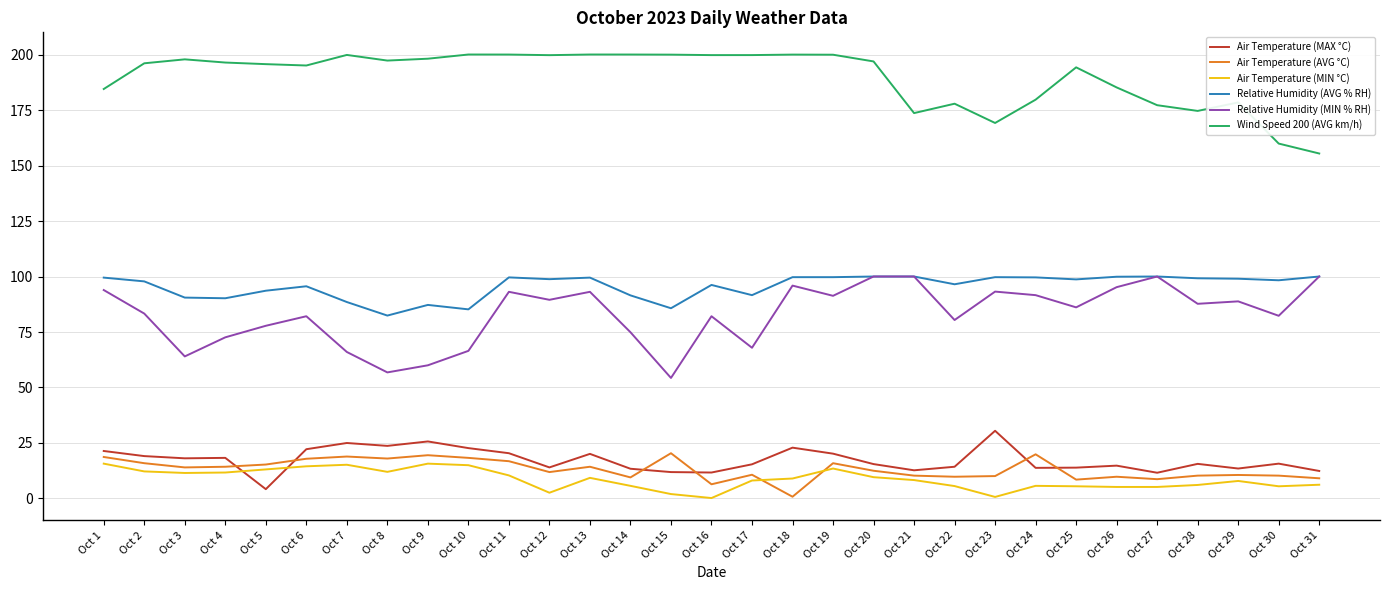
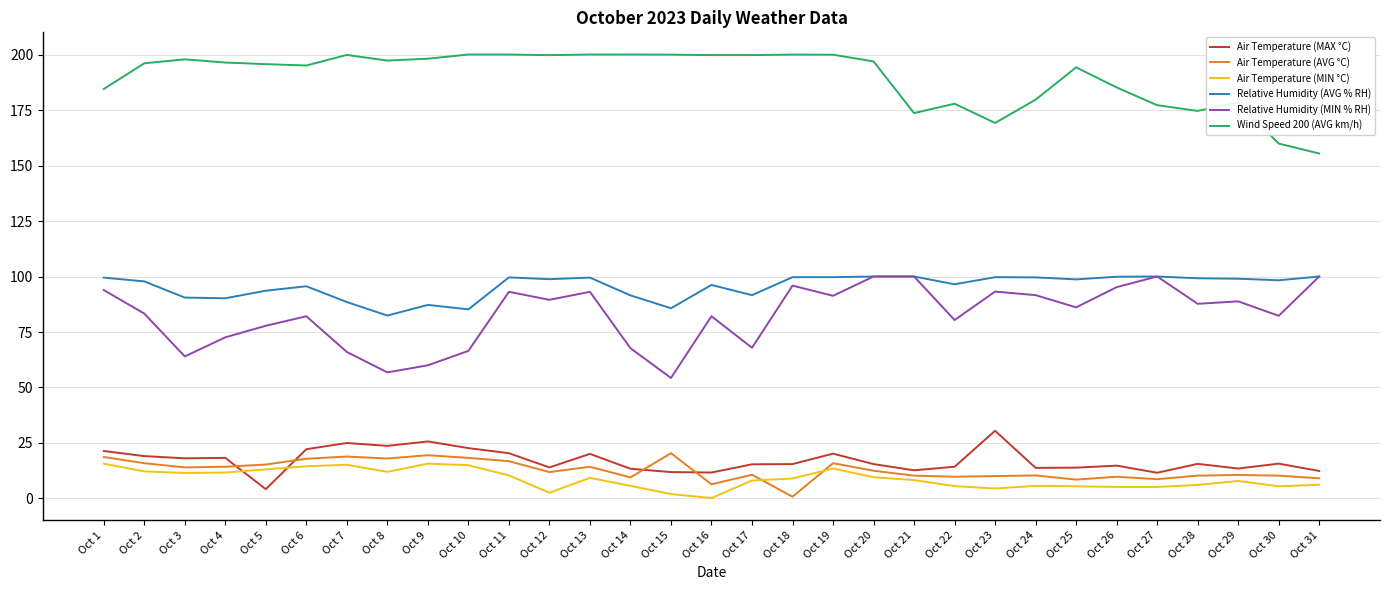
Relative Humidity (MIN % RH), Oct 14: 75 -> 68
Air Temperature (MAX °C), Oct 18: 23 -> 16
Air Temperature (MIN °C), Oct 23: 1 -> 5
Air Temperature (AVG °C), Oct 24: 20 -> 10
